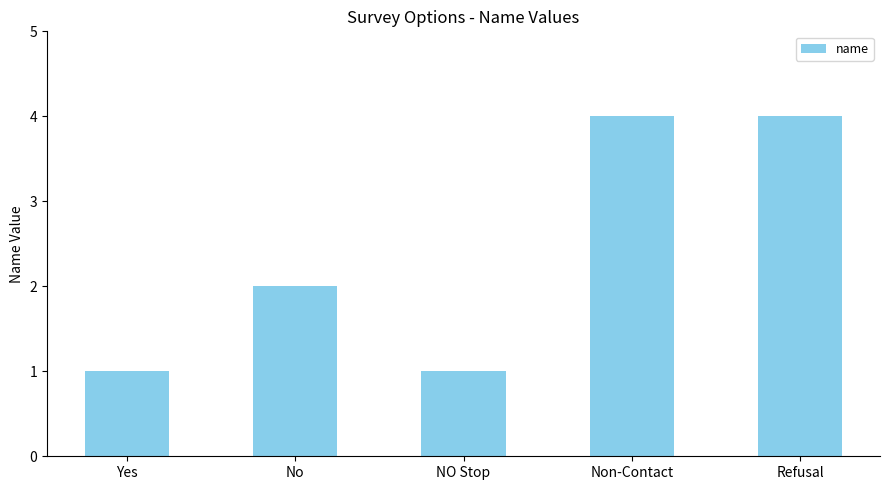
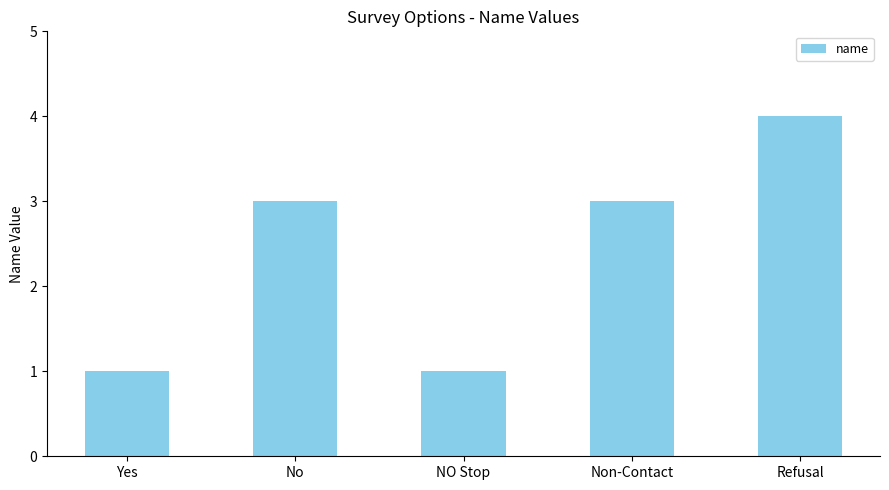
No: 2 -> 3
Non-Contact: 4 -> 3
